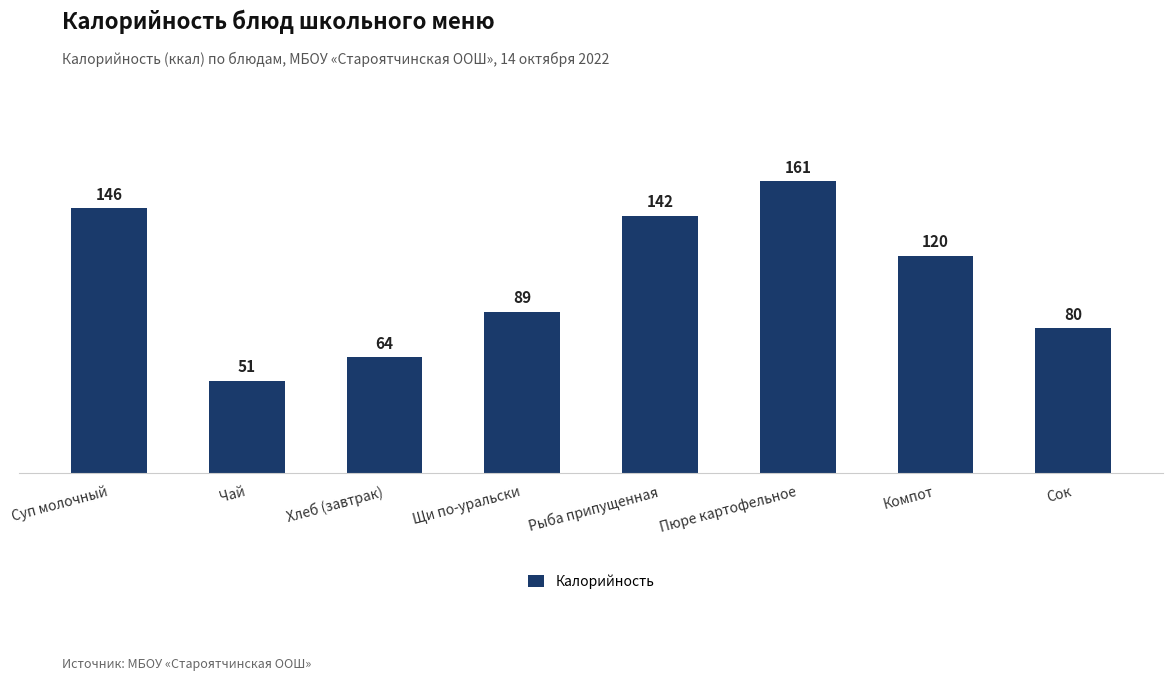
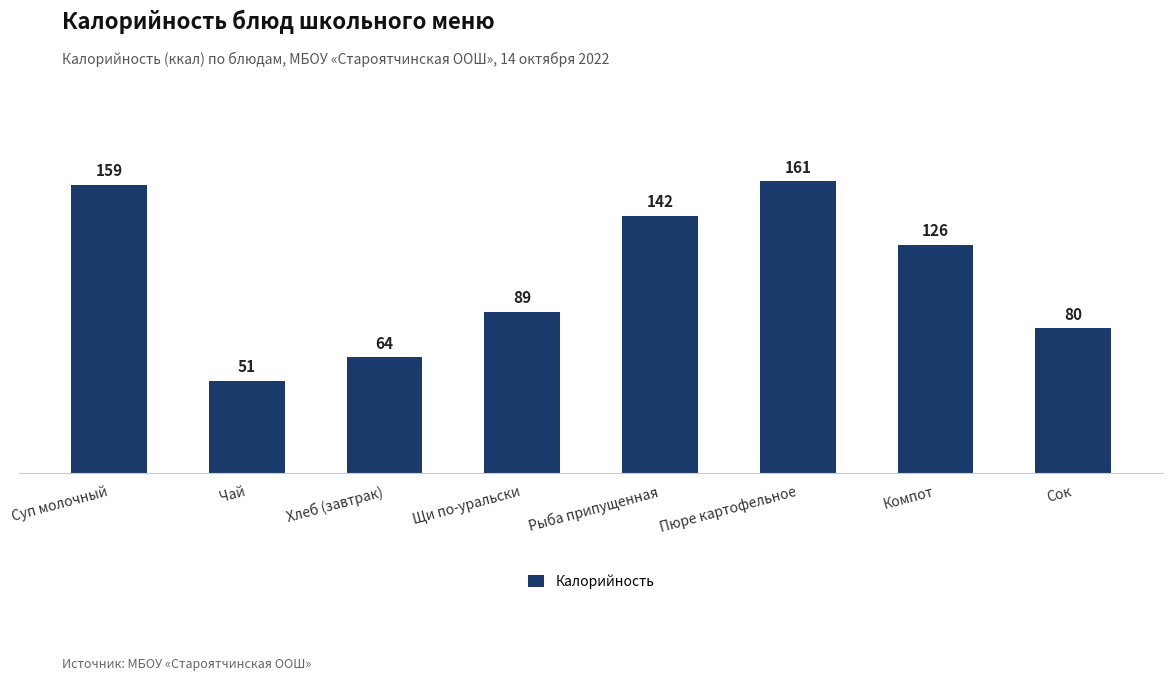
Суп молочный: 146 -> 159
Компот: 120 -> 126
